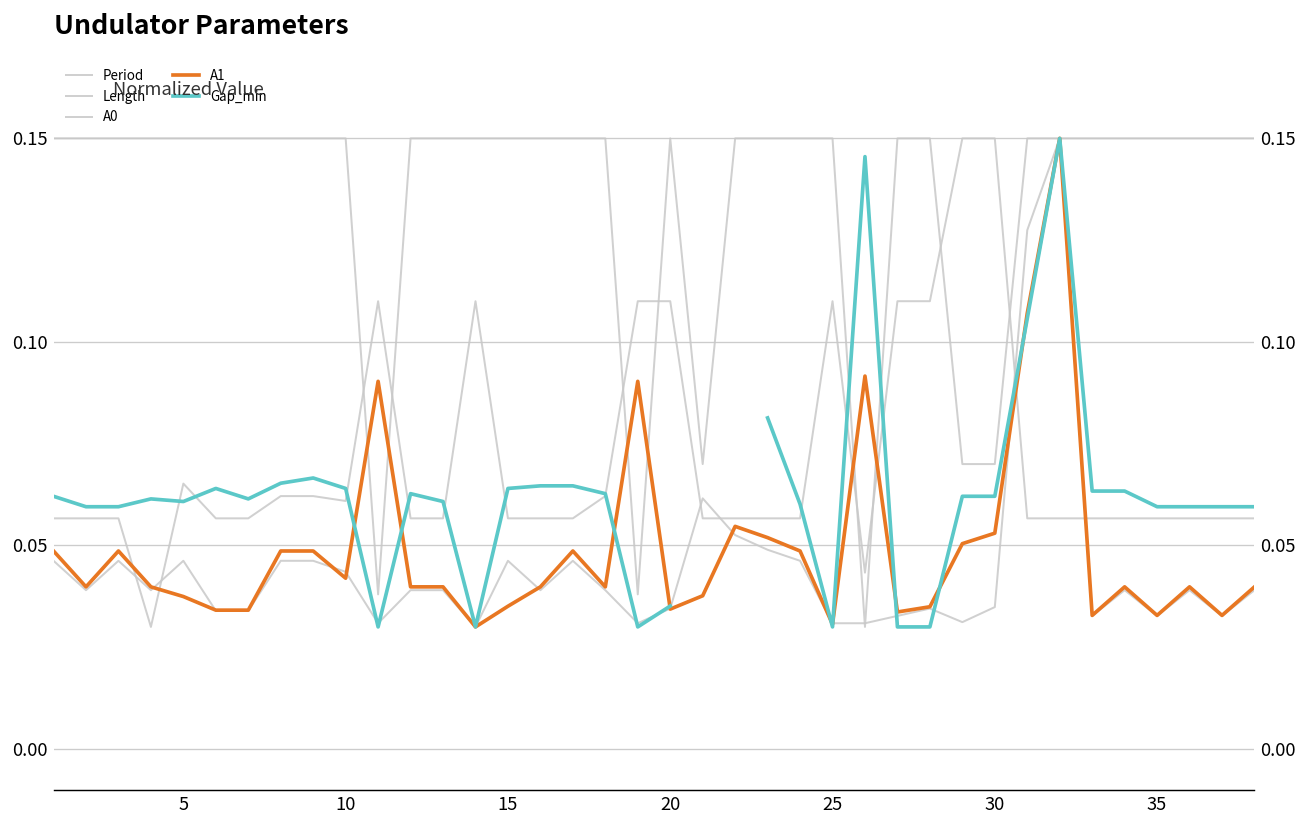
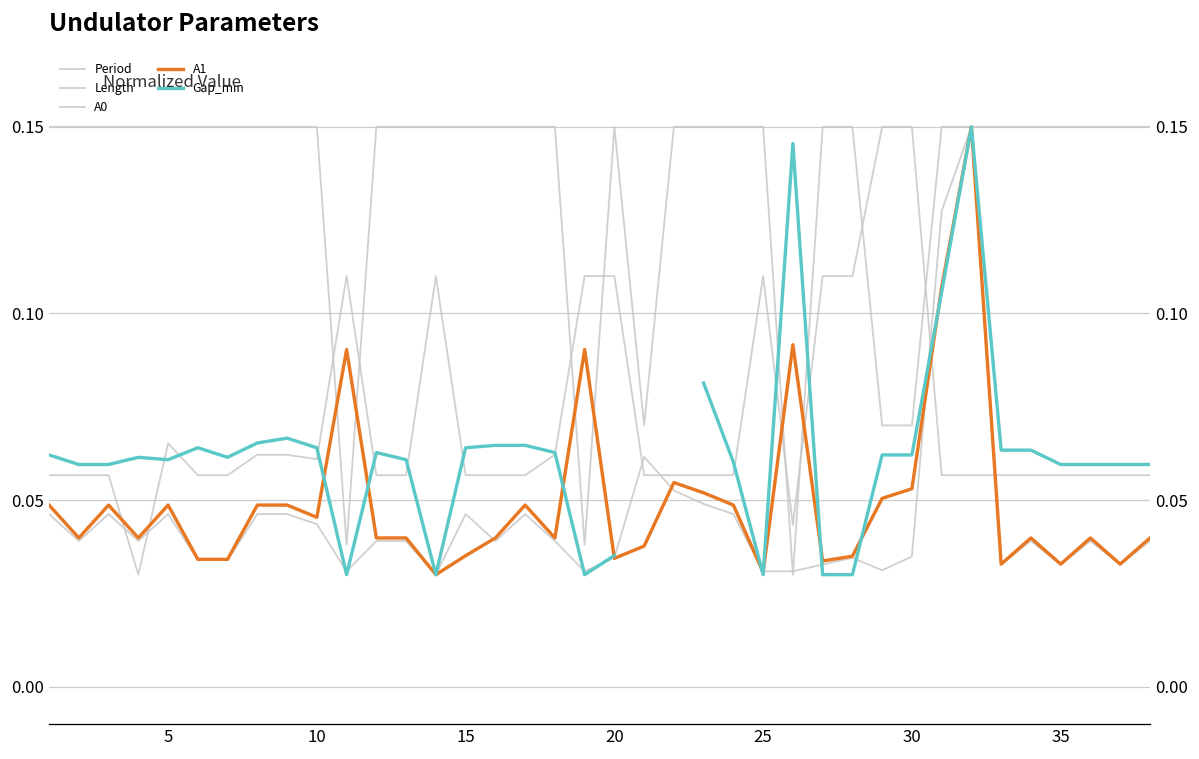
A1, 5: 0.037 -> 0.049
A1, 10: 0.042 -> 0.045
